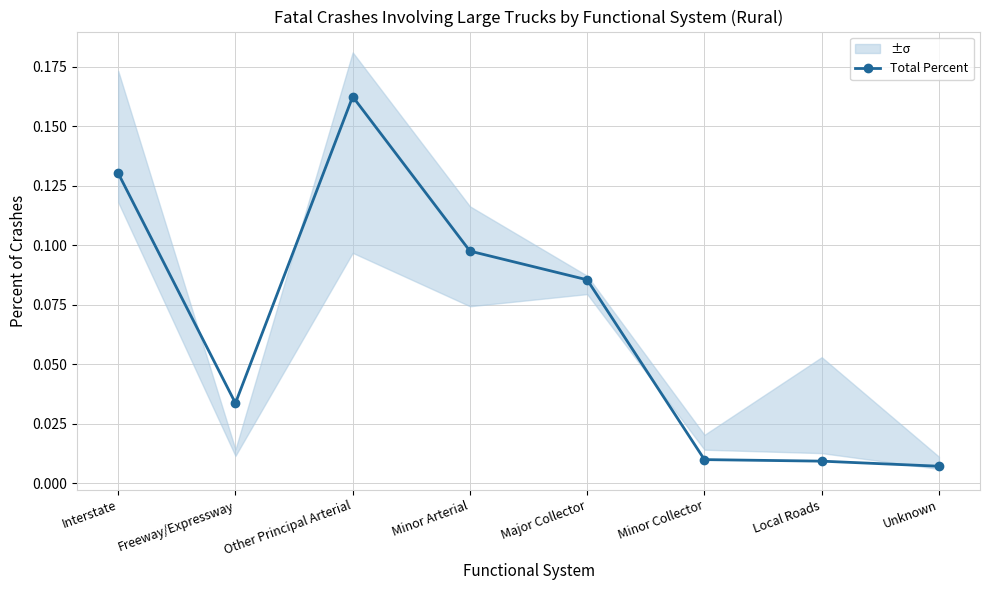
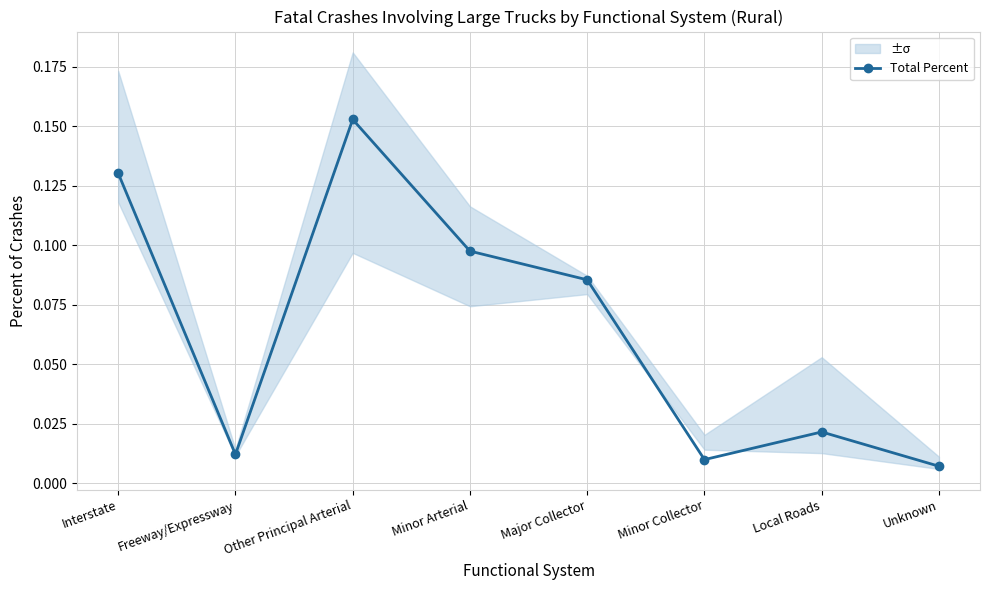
Total Percent, Freeway/Expressway: 0.034 -> 0.012
Total Percent, Other Principal Arterial: 0.162 -> 0.153
Total Percent, Local Roads: 0.009 -> 0.022
